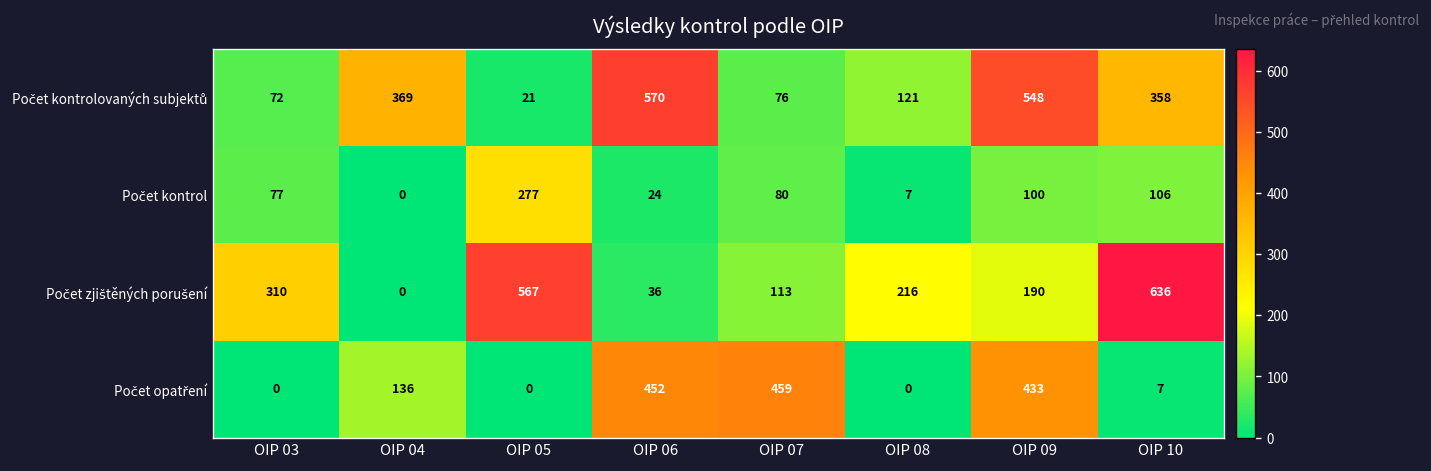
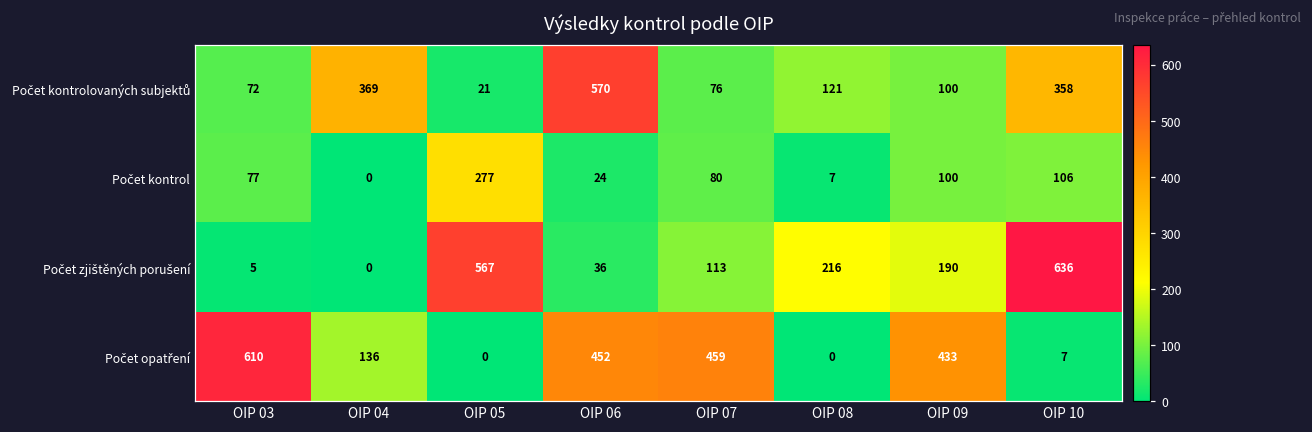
Počet kontrolovaných subjektů, OIP 09: 548 -> 100
Počet zjištěných porušení, OIP 03: 310 -> 5
Počet opatření, OIP 03: 0 -> 610
